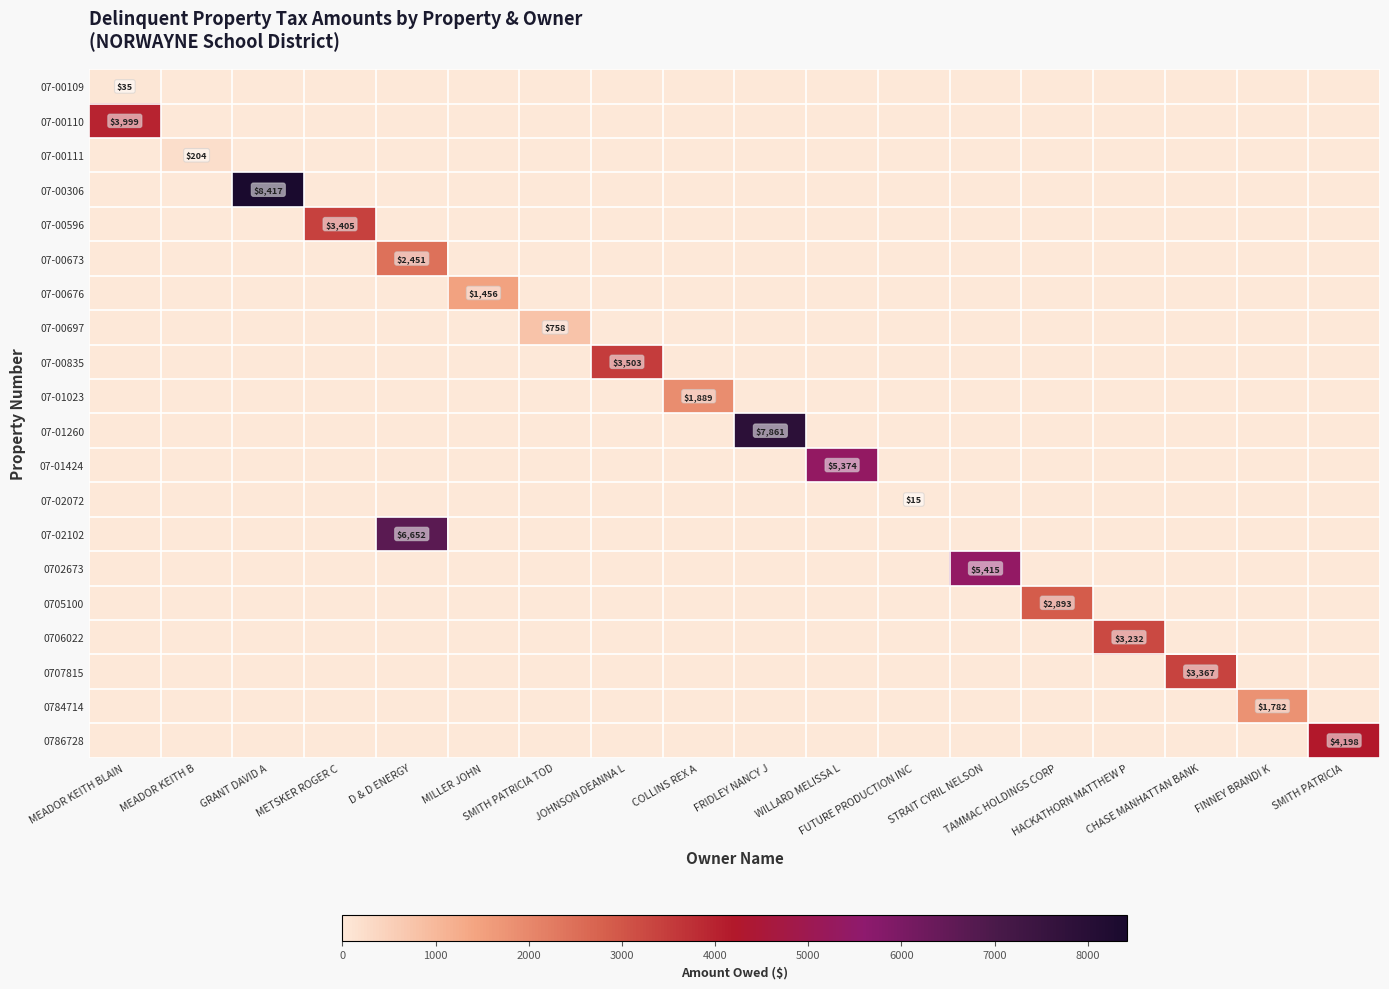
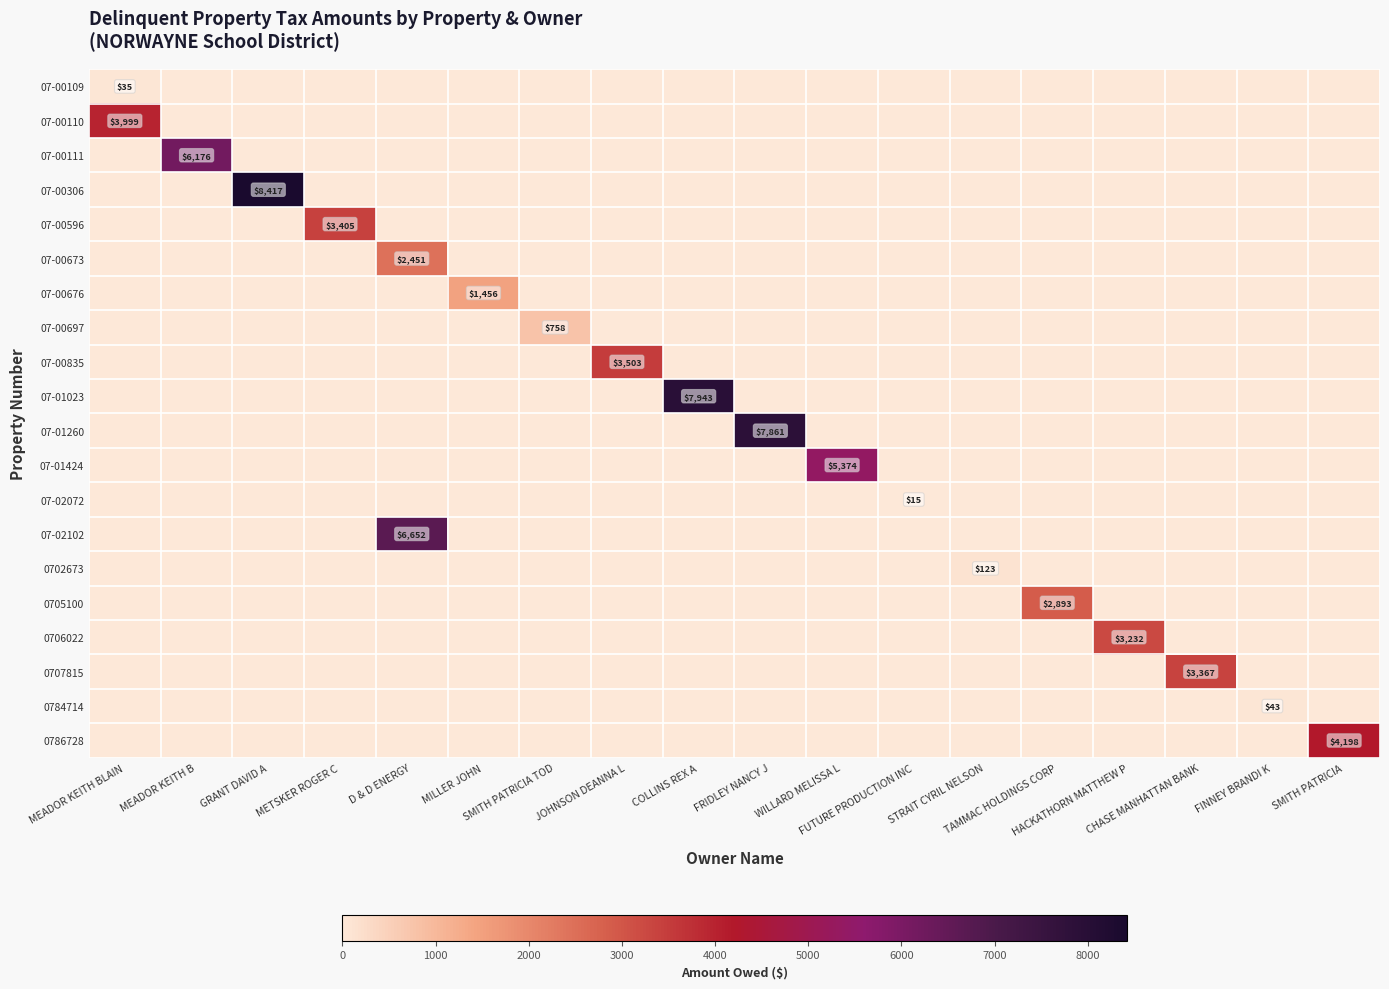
07-00111, MEADOR KEITH B: $204 -> $6,176
07-01023, COLLINS REX A: $1,889 -> $7,943
0702673, STRAIT CYRIL NELSON: $5,415 -> $123
0784714, FINNEY BRANDI K: $1,782 -> $43
